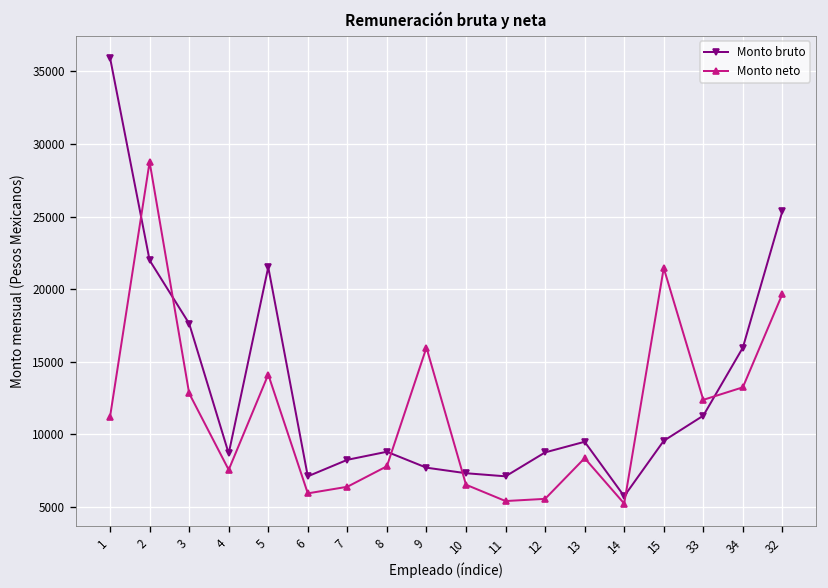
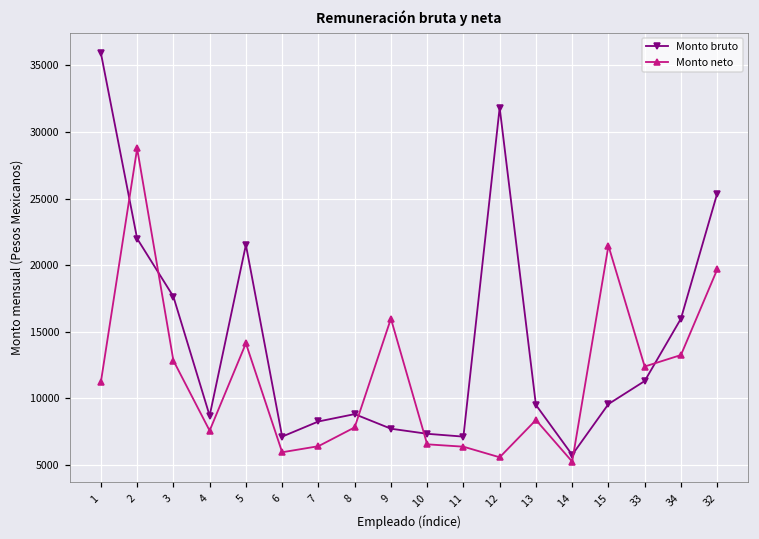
Monto neto, 11: 5400 -> 6400
Monto bruto, 12: 8800 -> 31800
